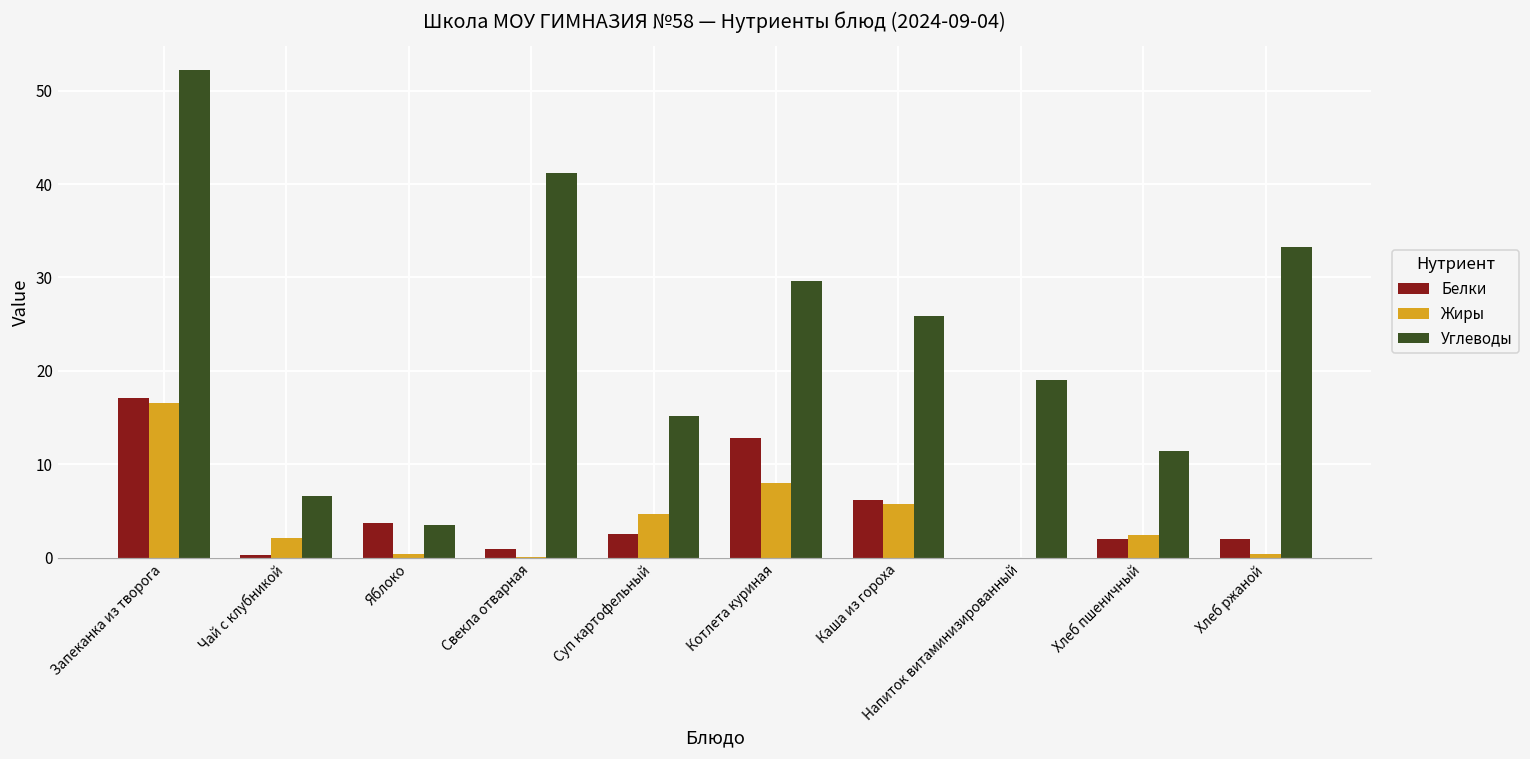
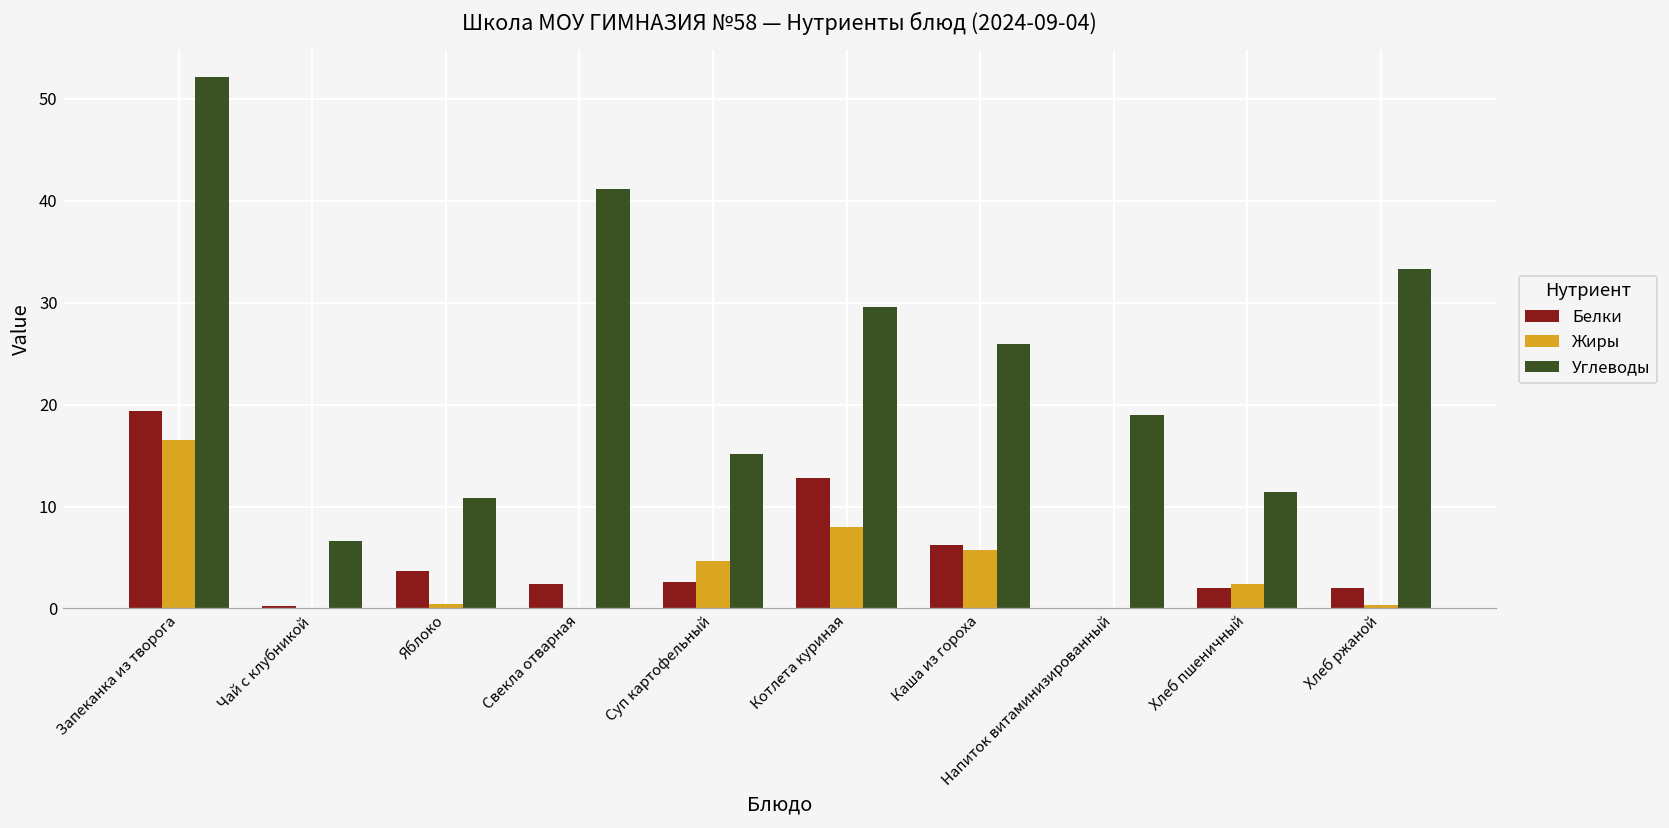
Белки, Запеканка из творога: 17 -> 19
Жиры, Чай с клубникой: 2 -> 0
Углеводы, Яблоко: 4 -> 11
Белки, Свекла отварная: 1 -> 2
